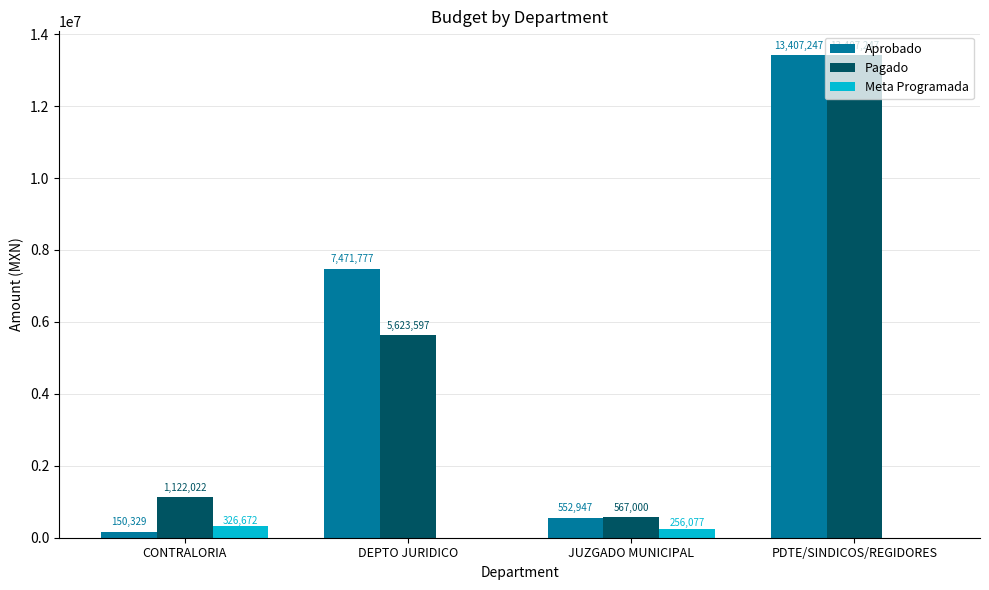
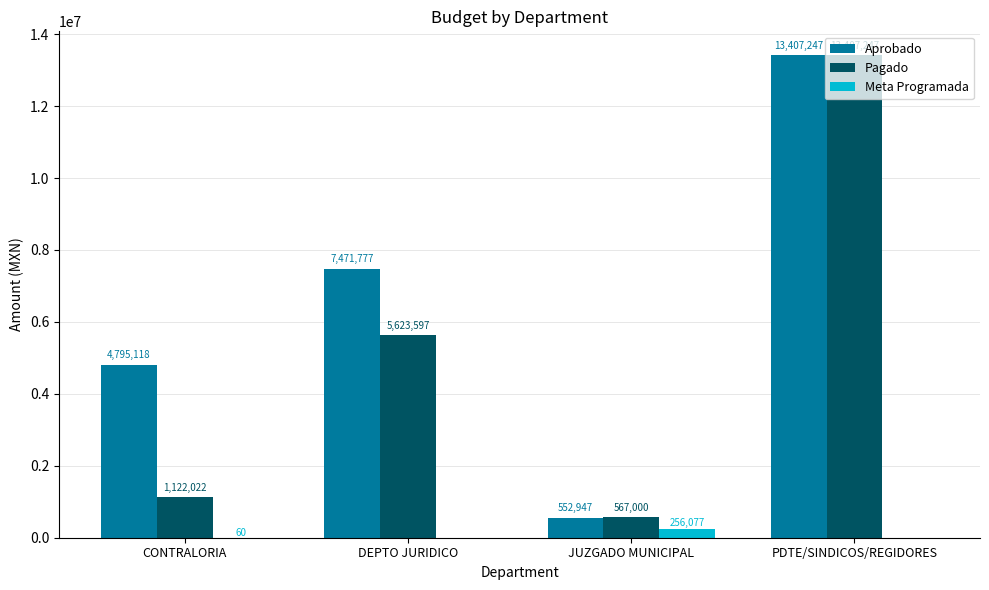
Aprobado, CONTRALORIA: 150,329 -> 4,795,118
Meta Programada, CONTRALORIA: 326,672 -> 60
